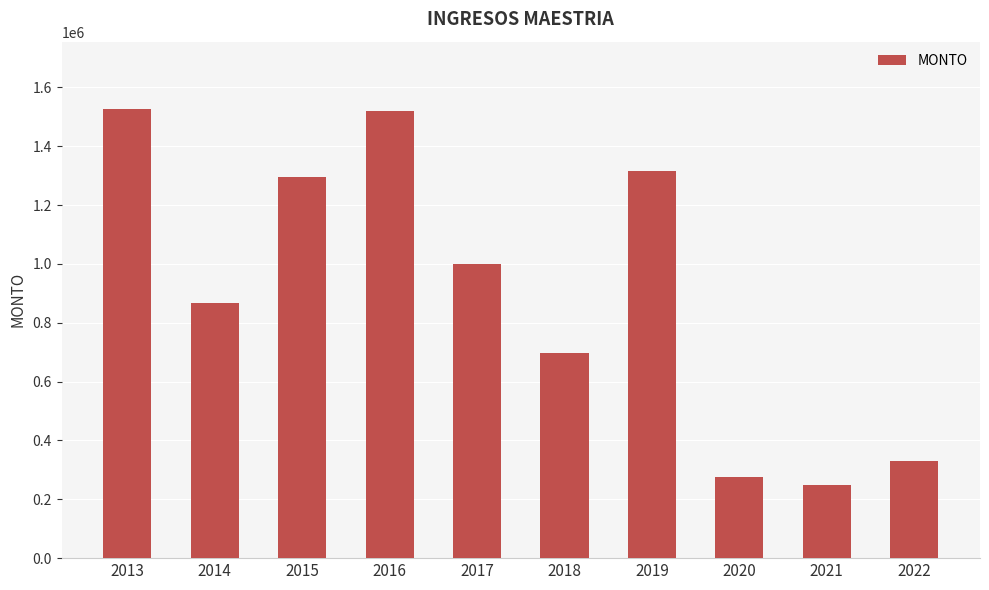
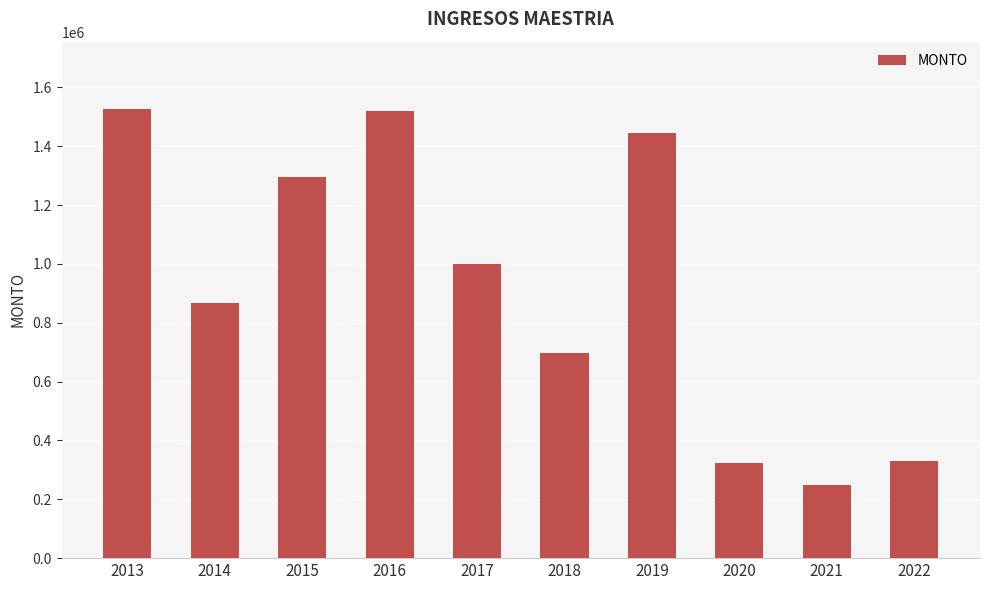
2019: 1320000 -> 1440000
2020: 280000 -> 320000
